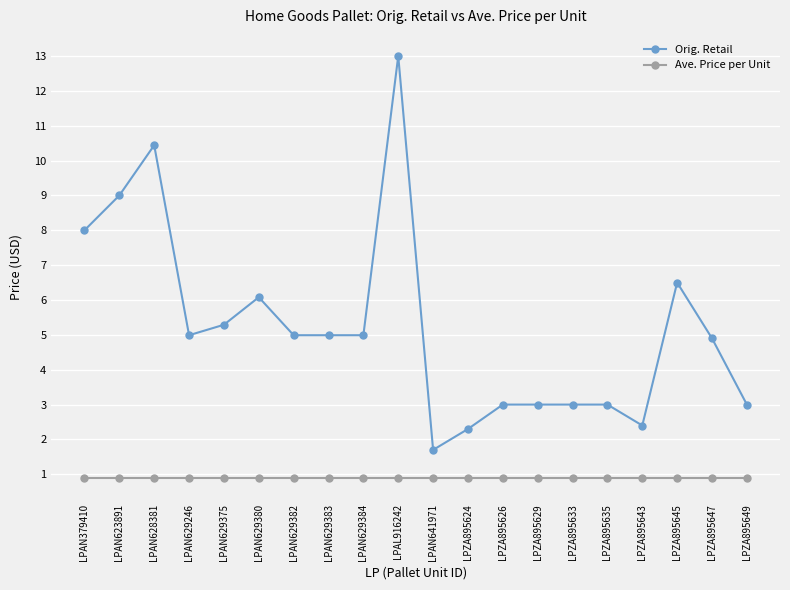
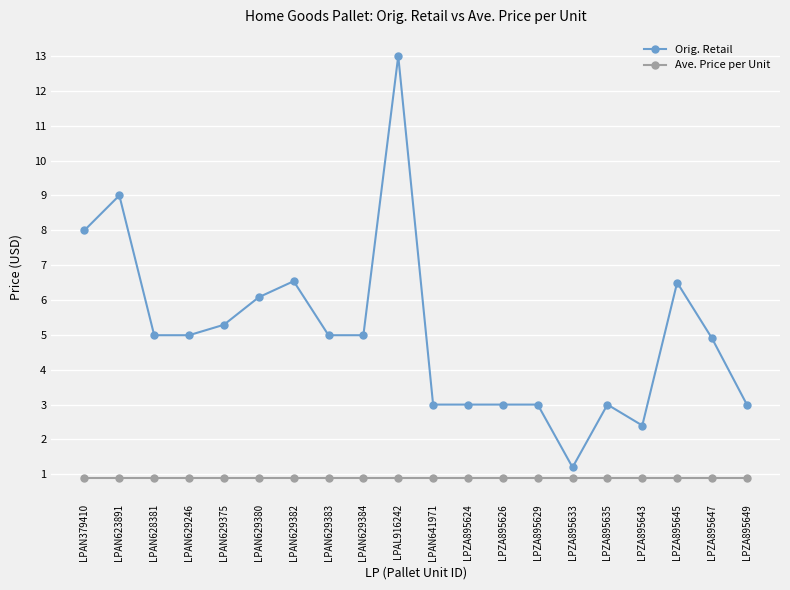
Orig. Retail, LPAN628381: 10.4 -> 5.0
Orig. Retail, LPAN629382: 5.0 -> 6.5
Orig. Retail, LPAN641971: 1.7 -> 3.0
Orig. Retail, LPZA895624: 2.3 -> 3.0
Orig. Retail, LPZA895633: 3.0 -> 1.2
